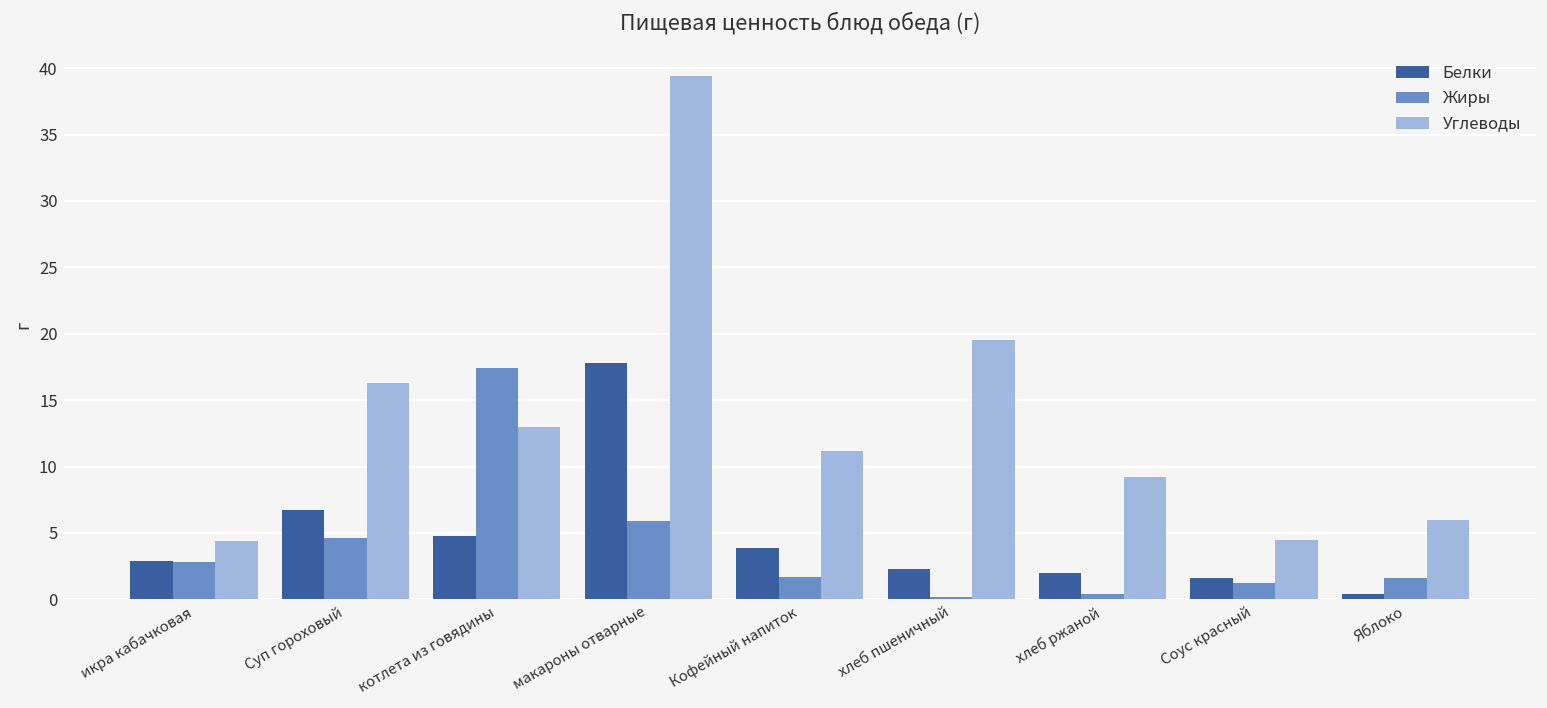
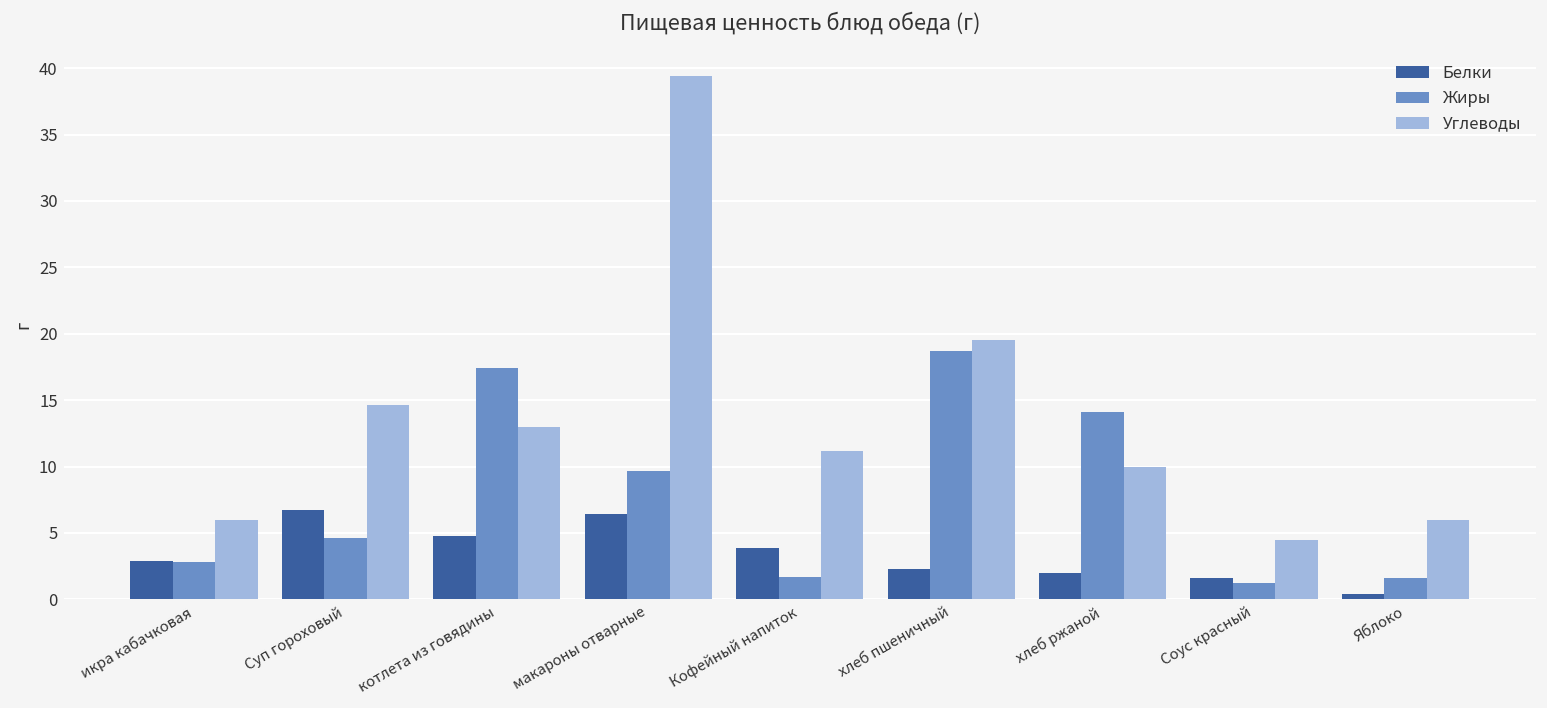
Углеводы, икра кабачковая: 4.4 -> 6.0
Углеводы, Суп гороховый: 16.3 -> 14.6
Белки, макароны отварные: 17.8 -> 6.4
Жиры, макароны отварные: 5.9 -> 9.7
Жиры, хлеб пшеничный: 0.2 -> 18.7
Жиры, хлеб ржаной: 0.4 -> 14.1
Углеводы, хлеб ржаной: 9.2 -> 10.0
